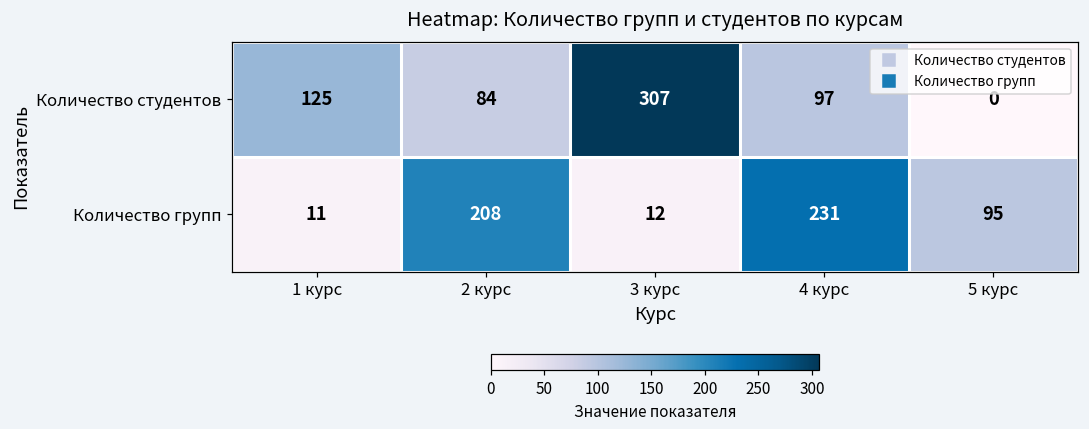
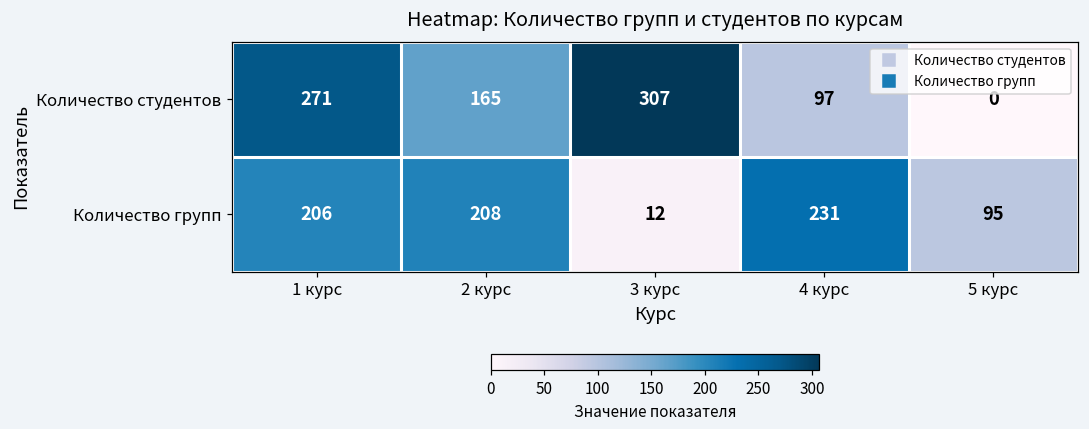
Количество студентов, 1 курс: 125 -> 271
Количество студентов, 2 курс: 84 -> 165
Количество групп, 1 курс: 11 -> 206
